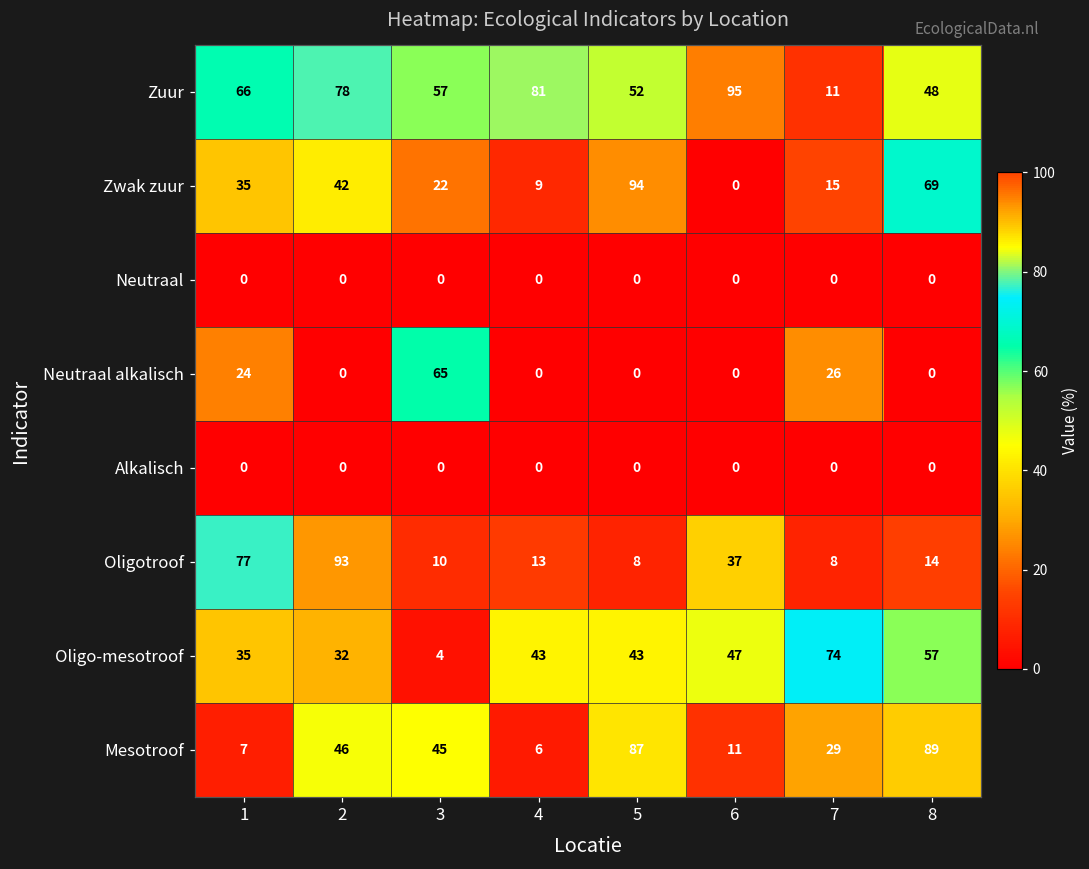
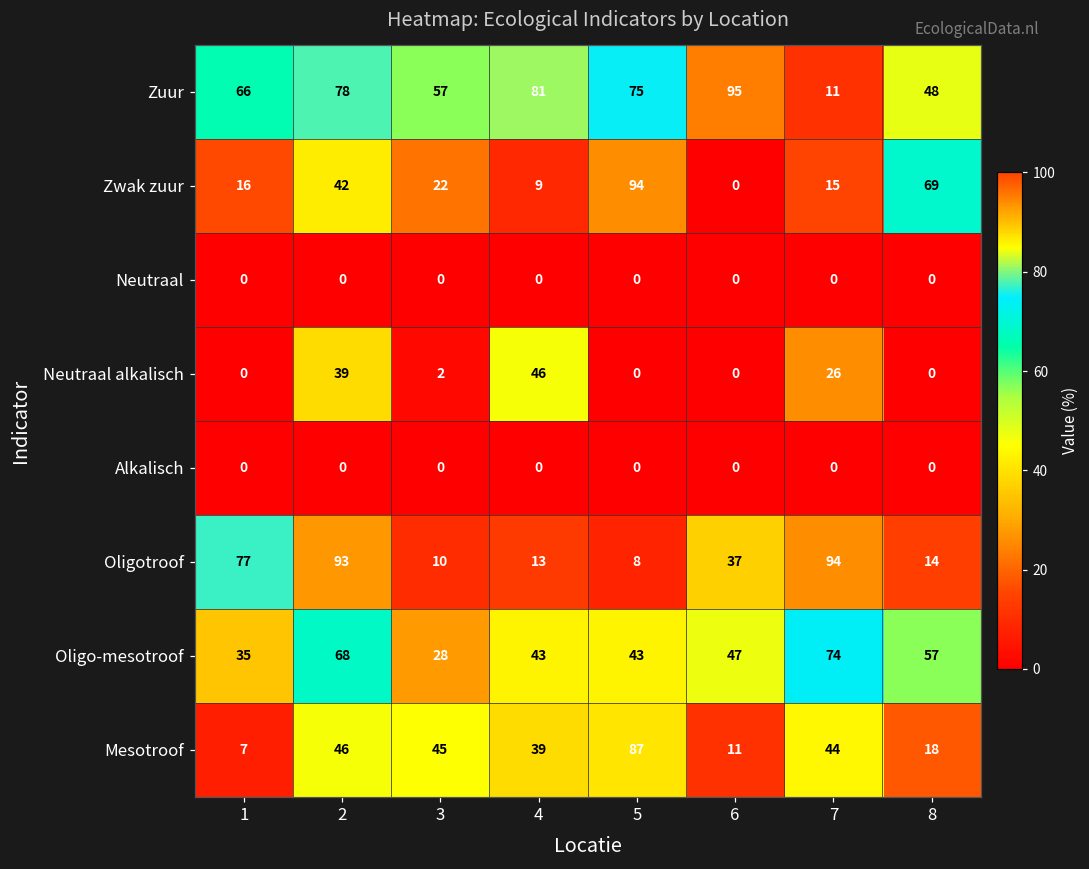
Zuur, 5: 52 -> 75
Zwak zuur, 1: 35 -> 16
Neutraal alkalisch, 1: 24 -> 0
Neutraal alkalisch, 2: 0 -> 39
Neutraal alkalisch, 3: 65 -> 2
Neutraal alkalisch, 4: 0 -> 46
Oligotroof, 7: 8 -> 94
Oligo-mesotroof, 2: 32 -> 68
Oligo-mesotroof, 3: 4 -> 28
Mesotroof, 4: 6 -> 39
Mesotroof, 7: 29 -> 44
Mesotroof, 8: 89 -> 18
